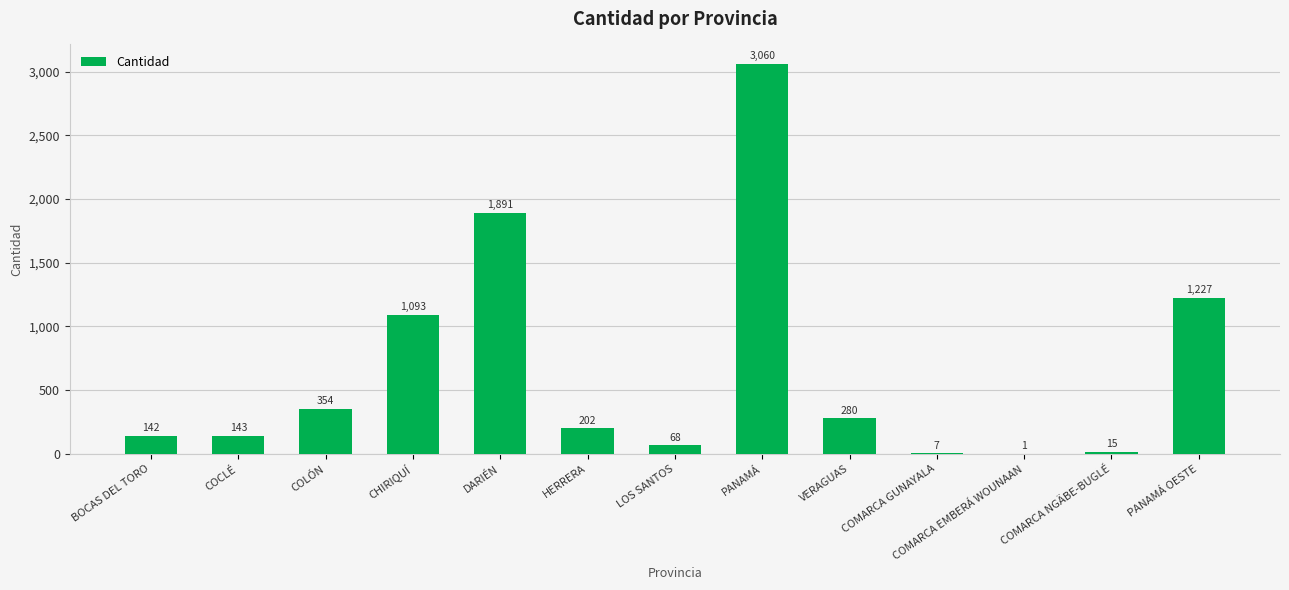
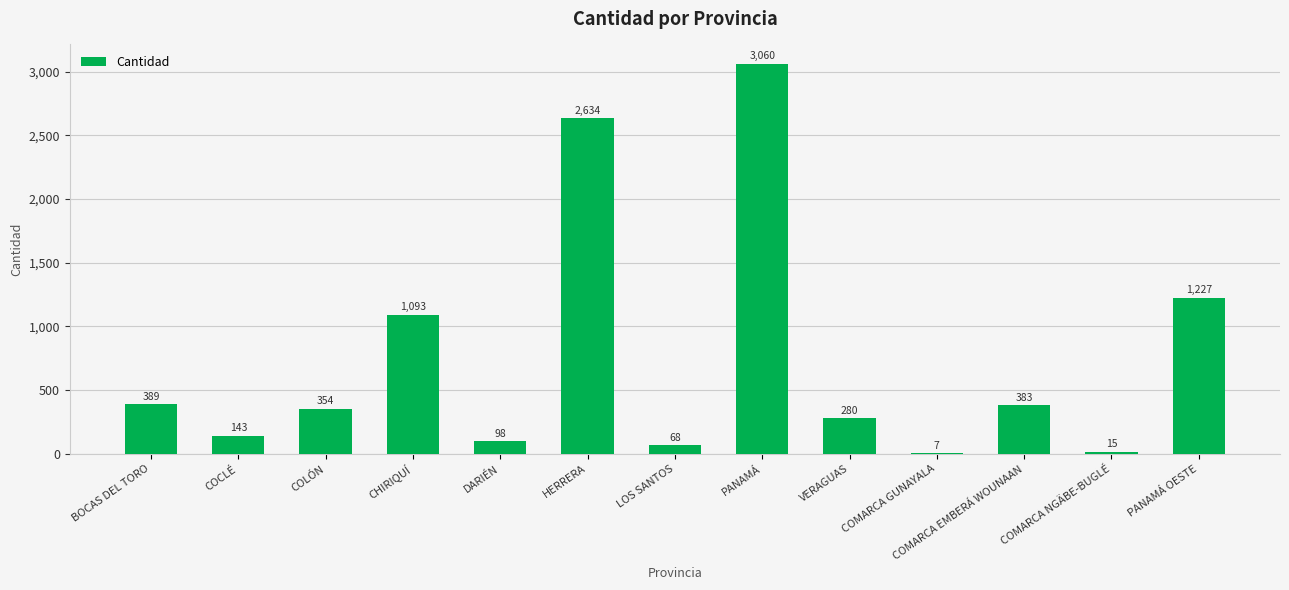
BOCAS DEL TORO: 142 -> 389
DARIÉN: 1,891 -> 98
HERRERA: 202 -> 2,634
COMARCA EMBERÁ WOUNAAN: 1 -> 383
